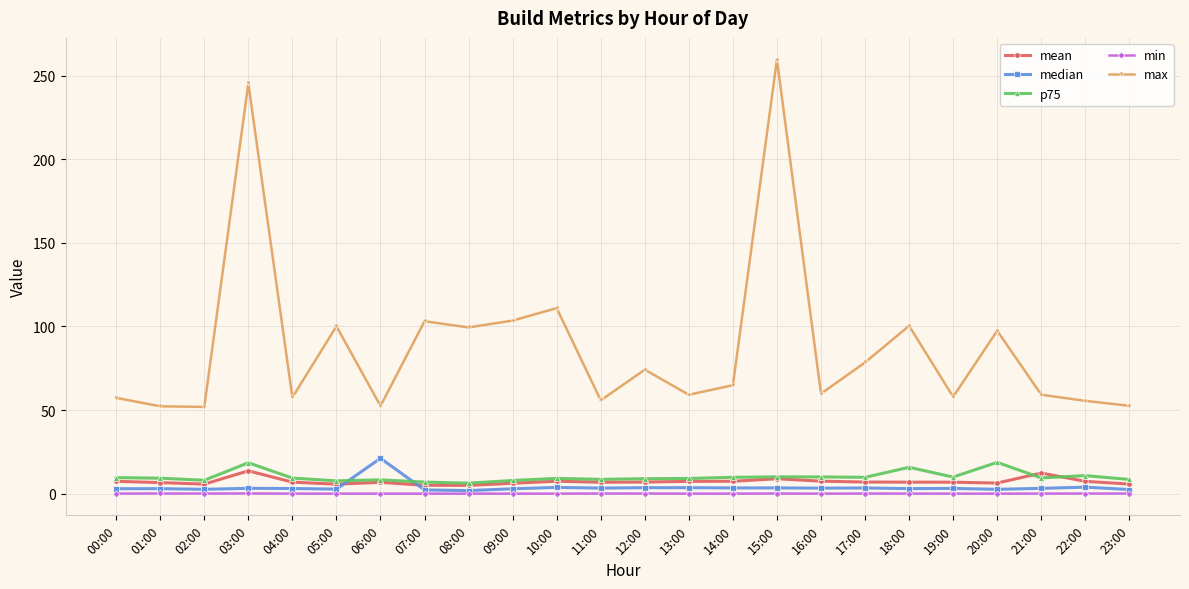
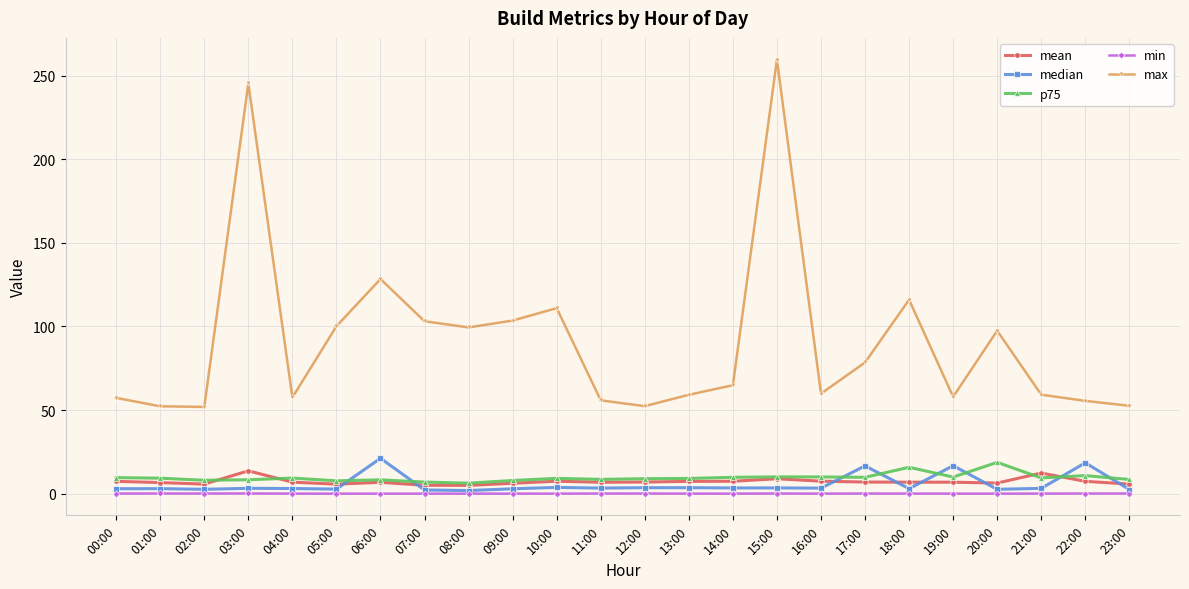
p75, 03:00: 18 -> 8
max, 06:00: 52 -> 128
max, 12:00: 74 -> 52
median, 17:00: 3 -> 17
max, 18:00: 100 -> 116
median, 19:00: 3 -> 17
median, 22:00: 4 -> 18
